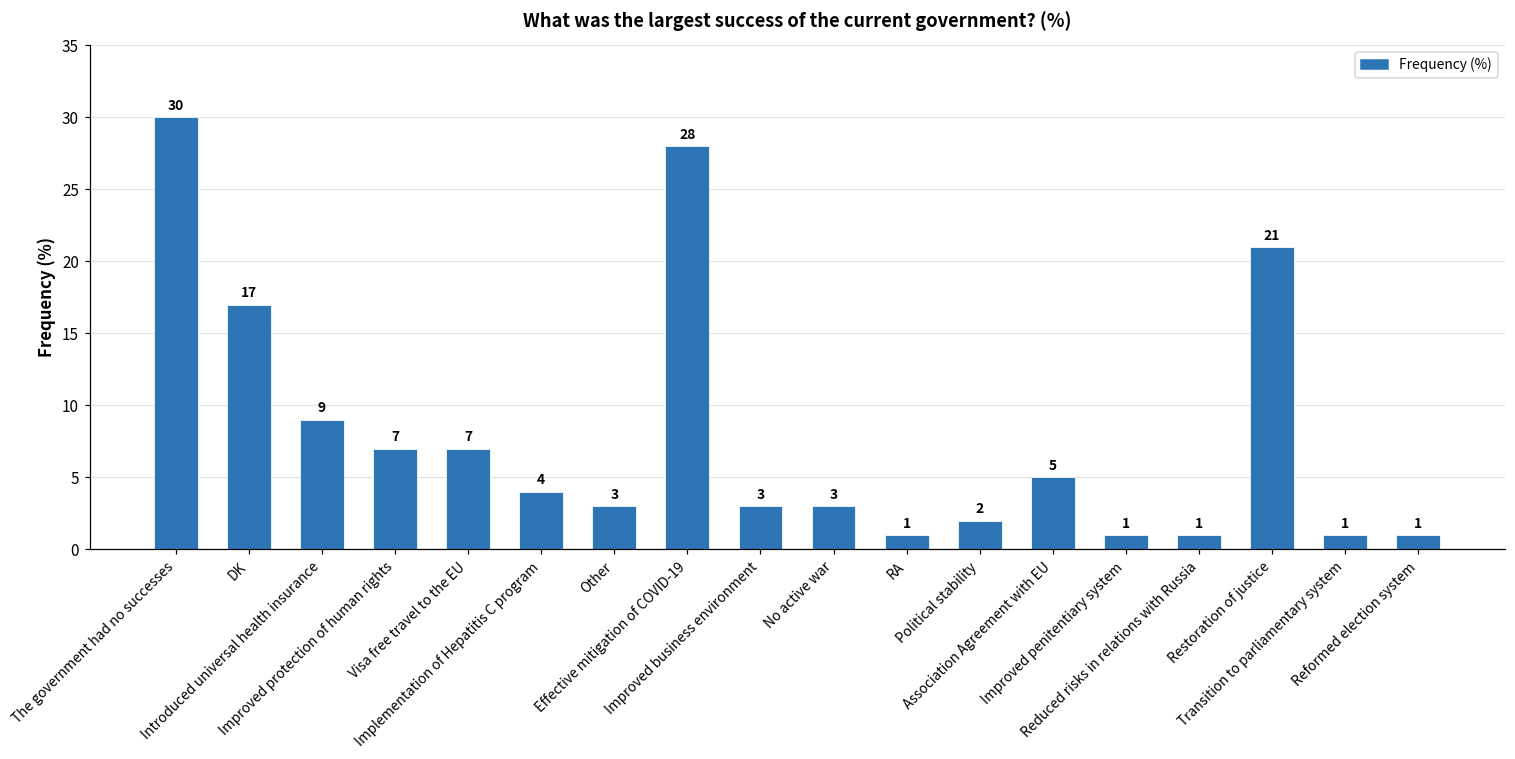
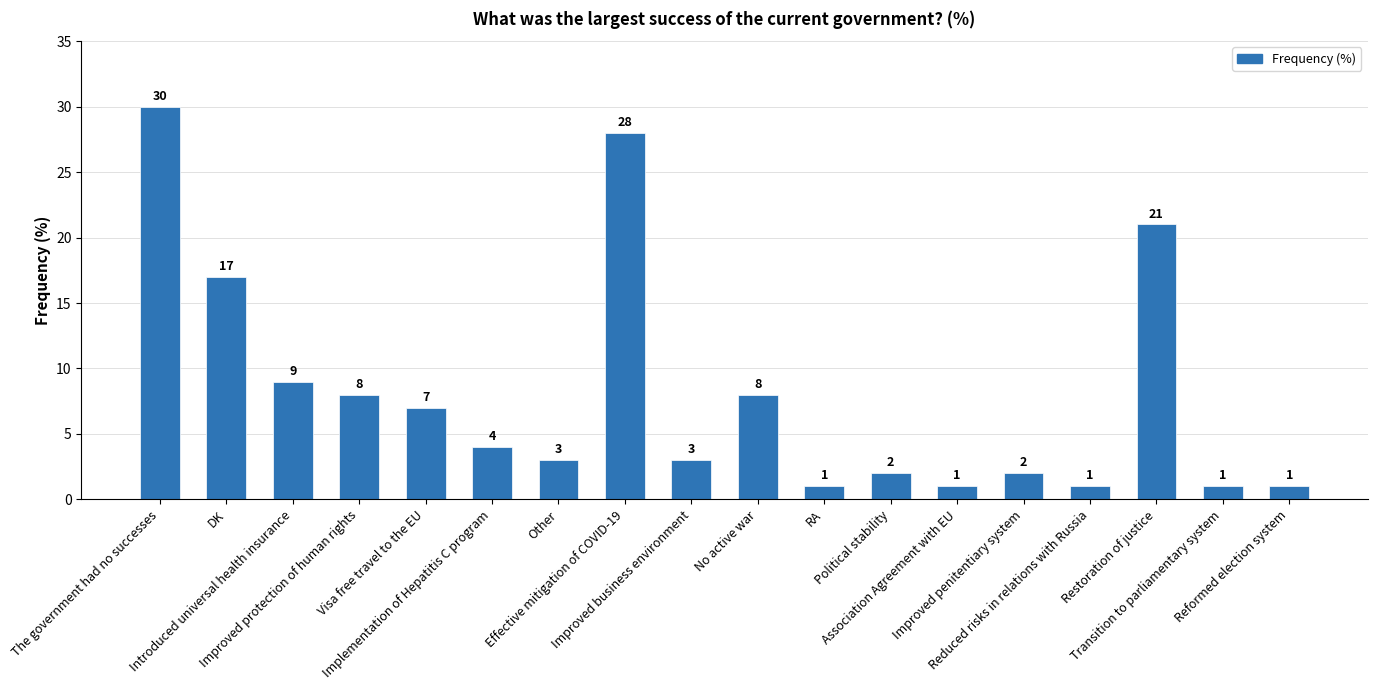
Improved protection of human rights: 7 -> 8
No active war: 3 -> 8
Association Agreement with EU: 5 -> 1
Improved penitentiary system: 1 -> 2
